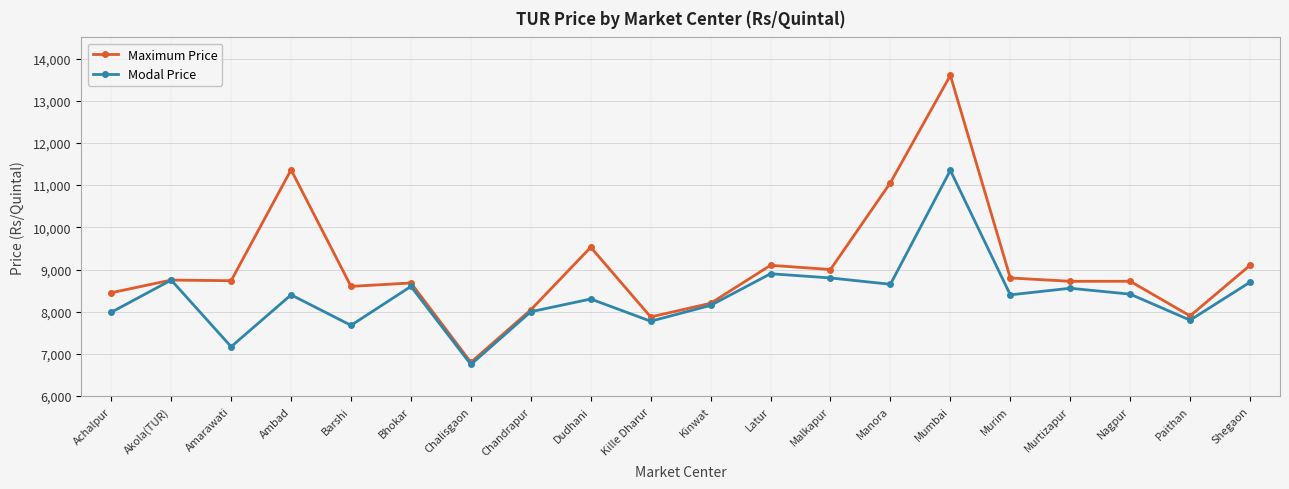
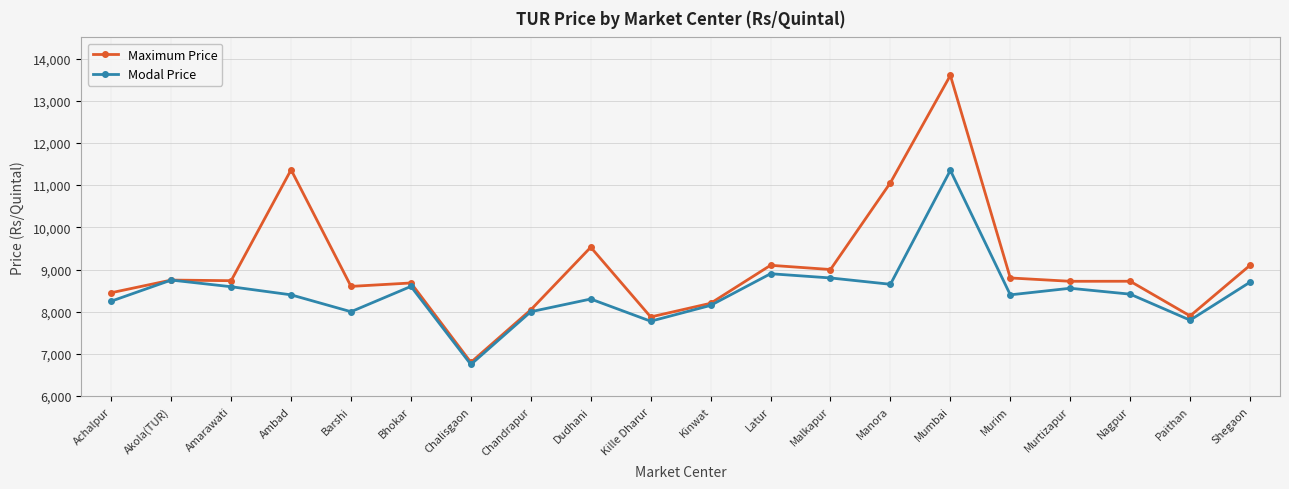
Modal Price, Achalpur: 8,000 -> 8,300
Modal Price, Amarawati: 7,200 -> 8,600
Modal Price, Barshi: 7,700 -> 8,000
